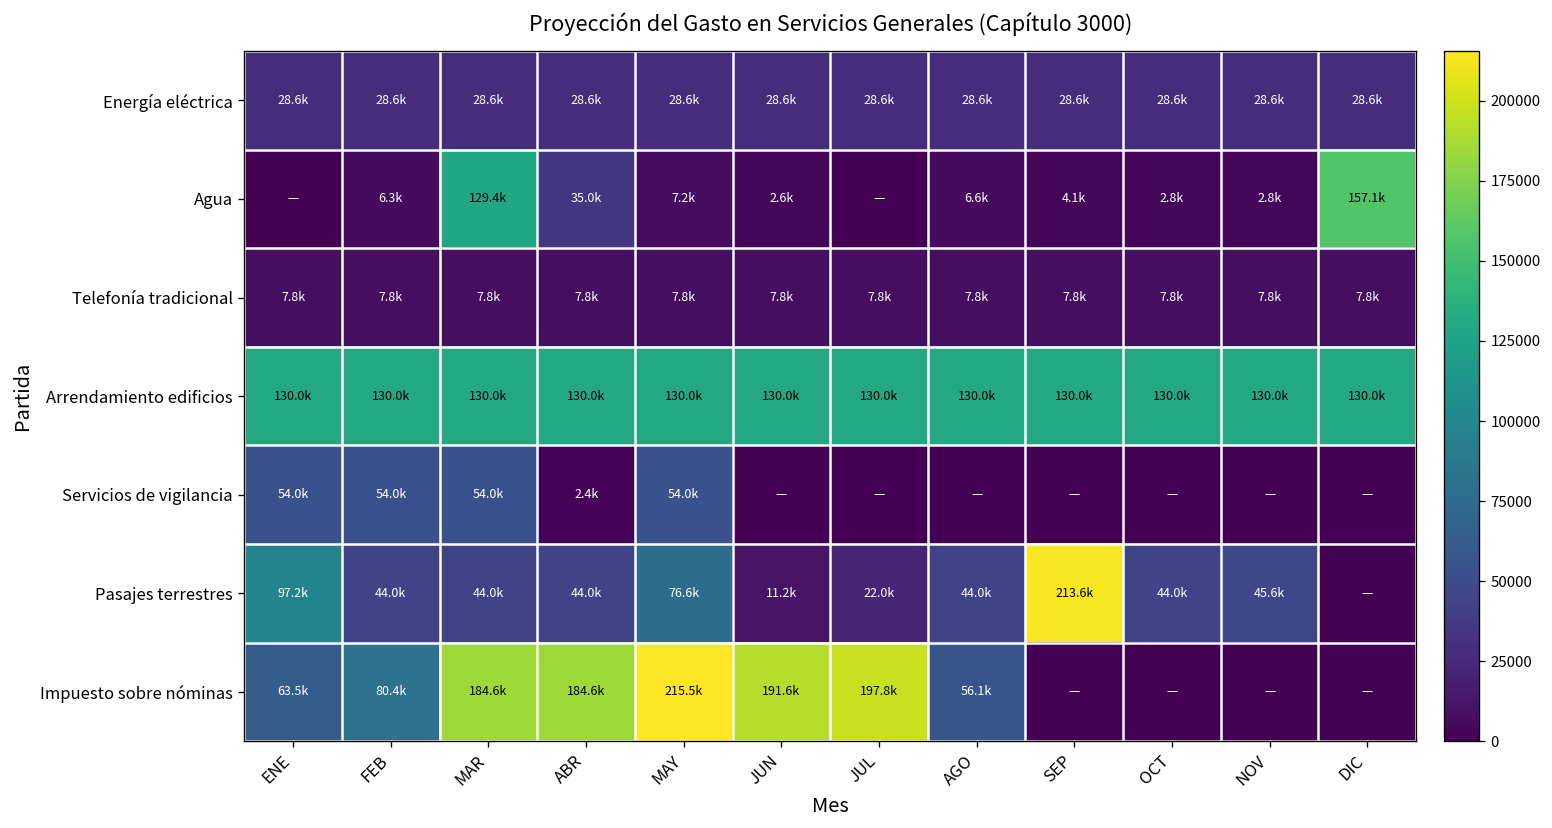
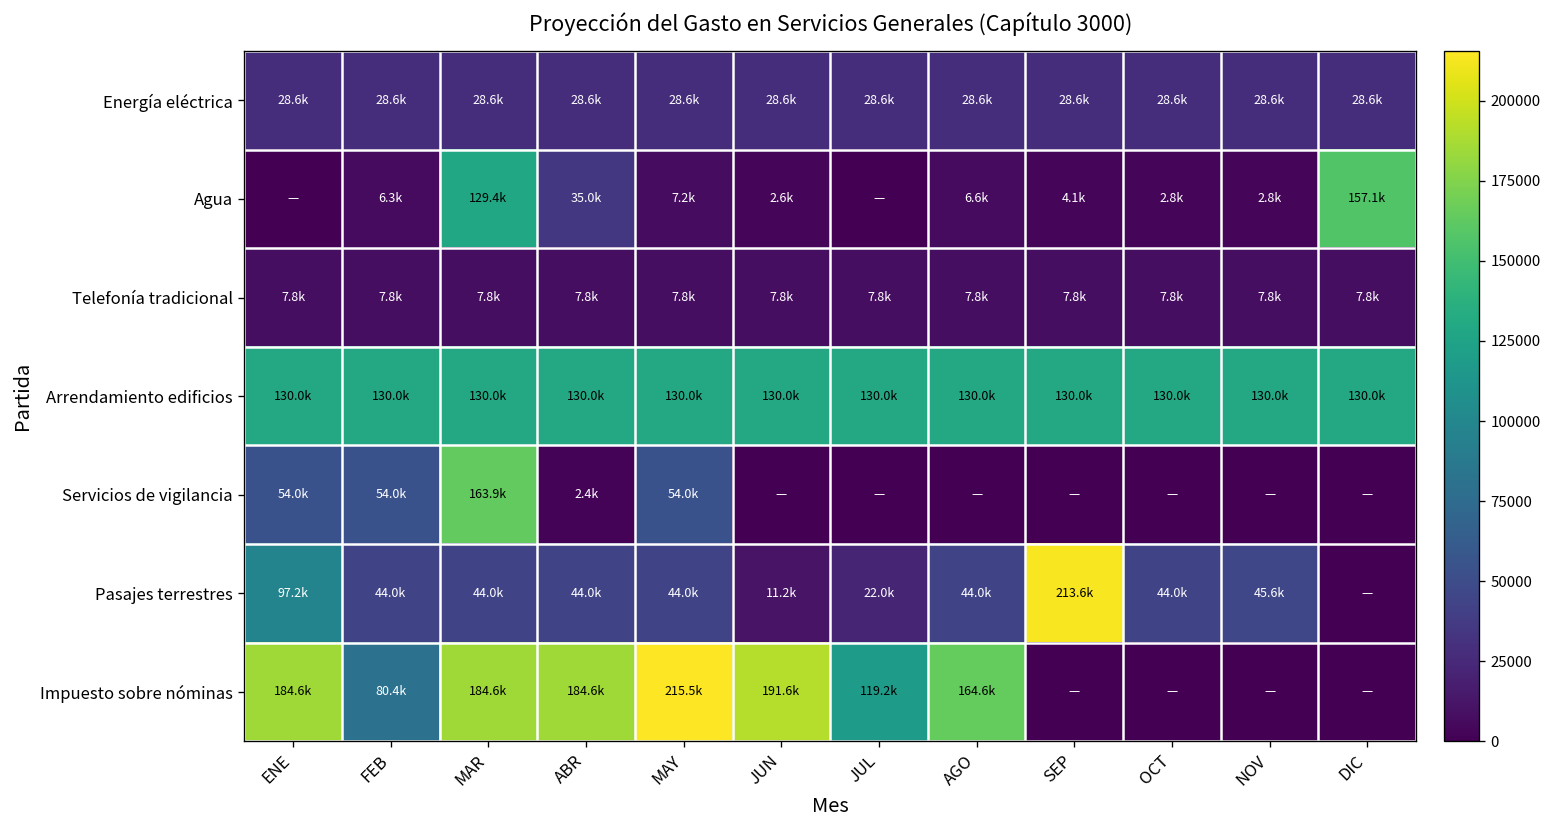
Servicios de vigilancia, MAR: 54.0k -> 163.9k
Pasajes terrestres, MAY: 76.6k -> 44.0k
Impuesto sobre nóminas, ENE: 63.5k -> 184.6k
Impuesto sobre nóminas, JUL: 197.8k -> 119.2k
Impuesto sobre nóminas, AGO: 56.1k -> 164.6k
